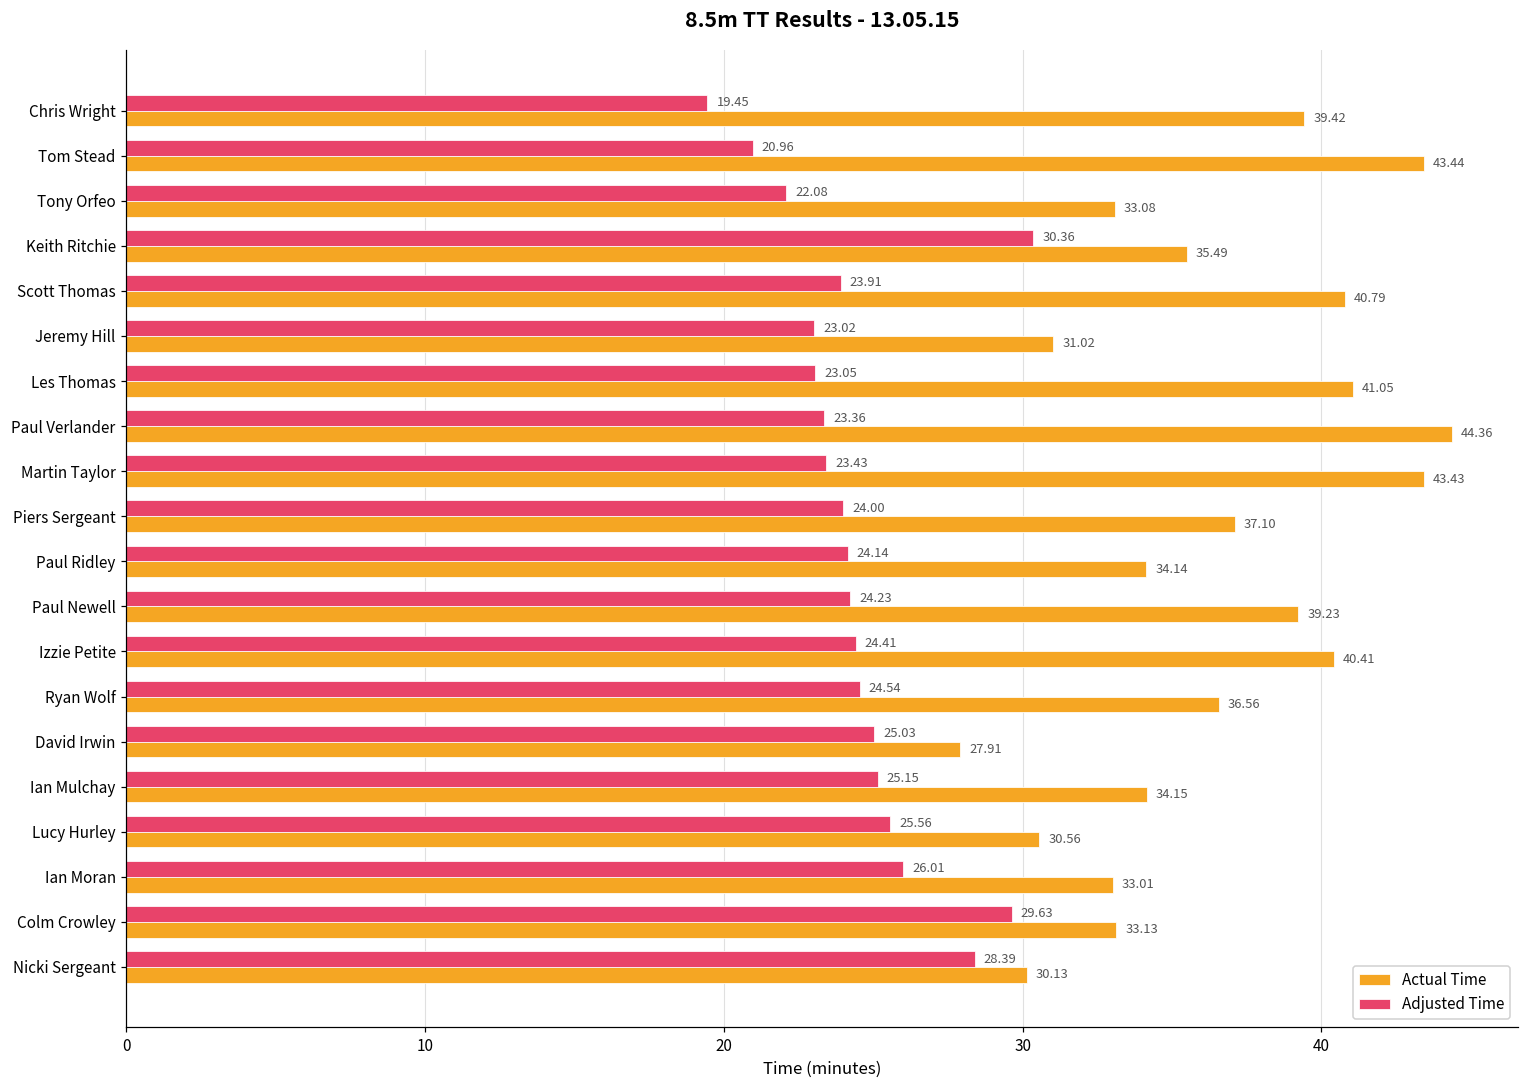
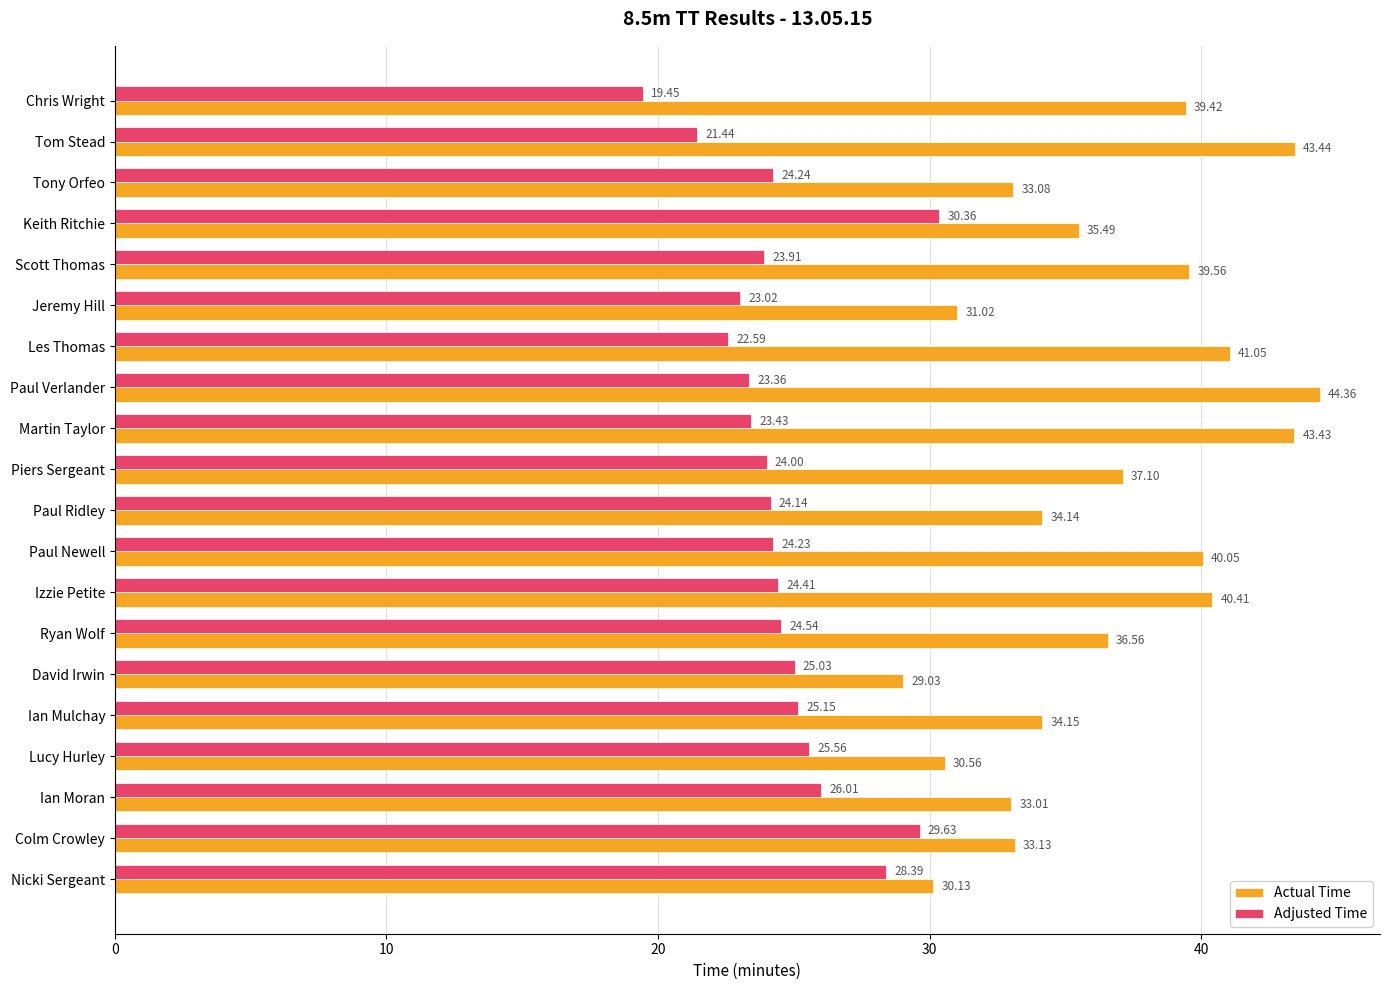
Adjusted Time, Tom Stead: 20.96 -> 21.44
Adjusted Time, Tony Orfeo: 22.08 -> 24.24
Actual Time, Scott Thomas: 40.79 -> 39.56
Adjusted Time, Les Thomas: 23.05 -> 22.59
Actual Time, Paul Newell: 39.23 -> 40.05
Actual Time, David Irwin: 27.91 -> 29.03
